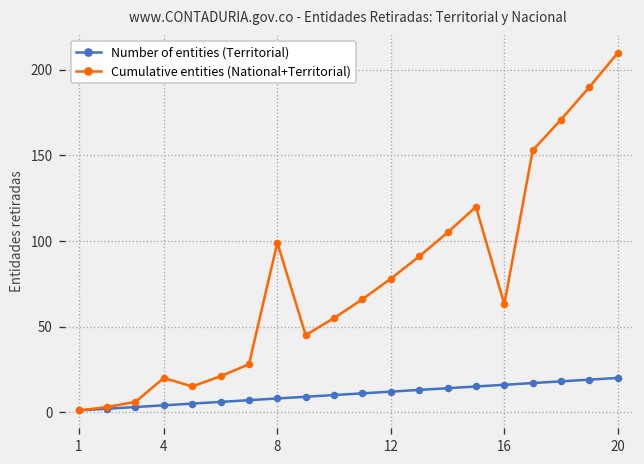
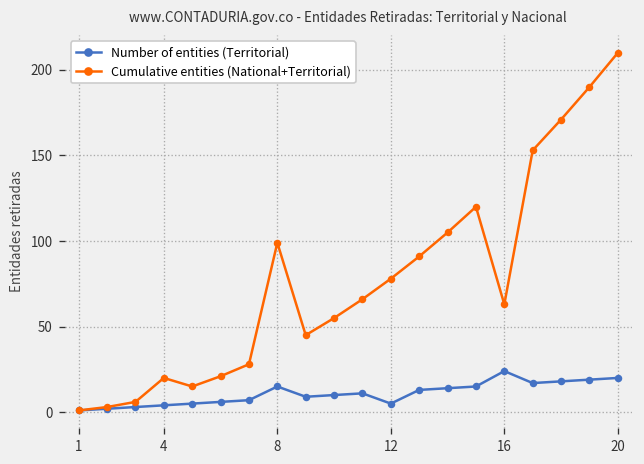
Number of entities (Territorial), 8: 8 -> 15
Number of entities (Territorial), 12: 12 -> 5
Number of entities (Territorial), 16: 16 -> 24
